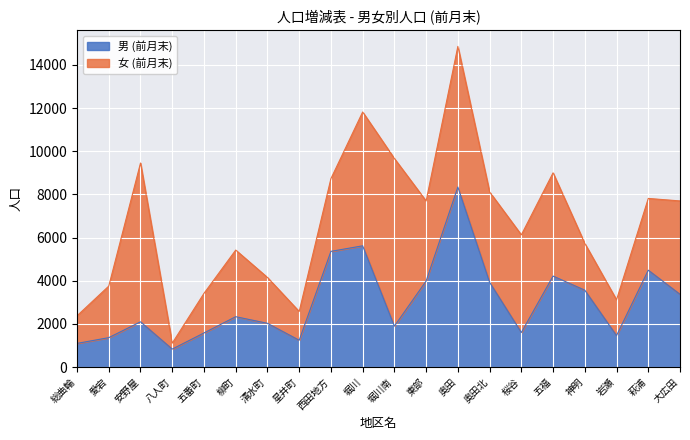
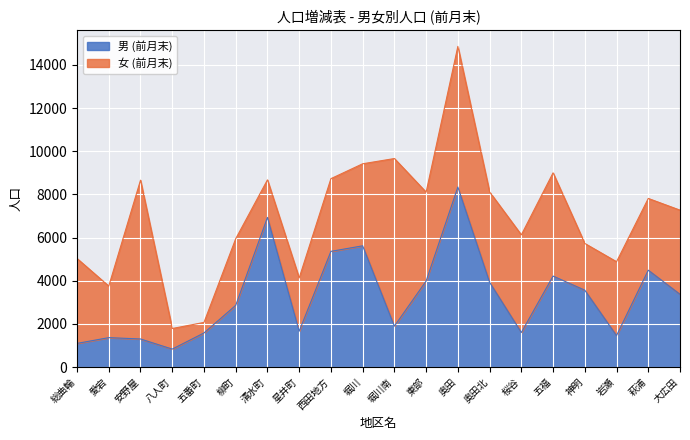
女 (前月末), 総曲輪: 1300 -> 3900
男 (前月末), 安野屋: 2100 -> 1300
女 (前月末), 八人町: 300 -> 1000
女 (前月末), 五番町: 1800 -> 500
男 (前月末), 柳町: 2300 -> 2900
男 (前月末), 清水町: 2000 -> 6900
女 (前月末), 清水町: 2100 -> 1700
男 (前月末), 星井町: 1200 -> 1700
女 (前月末), 星井町: 1300 -> 2500
女 (前月末), 堀川: 6200 -> 3800
女 (前月末), 東部: 3700 -> 4100
女 (前月末), 岩瀬: 1700 -> 3400
女 (前月末), 大広田: 4300 -> 3900
